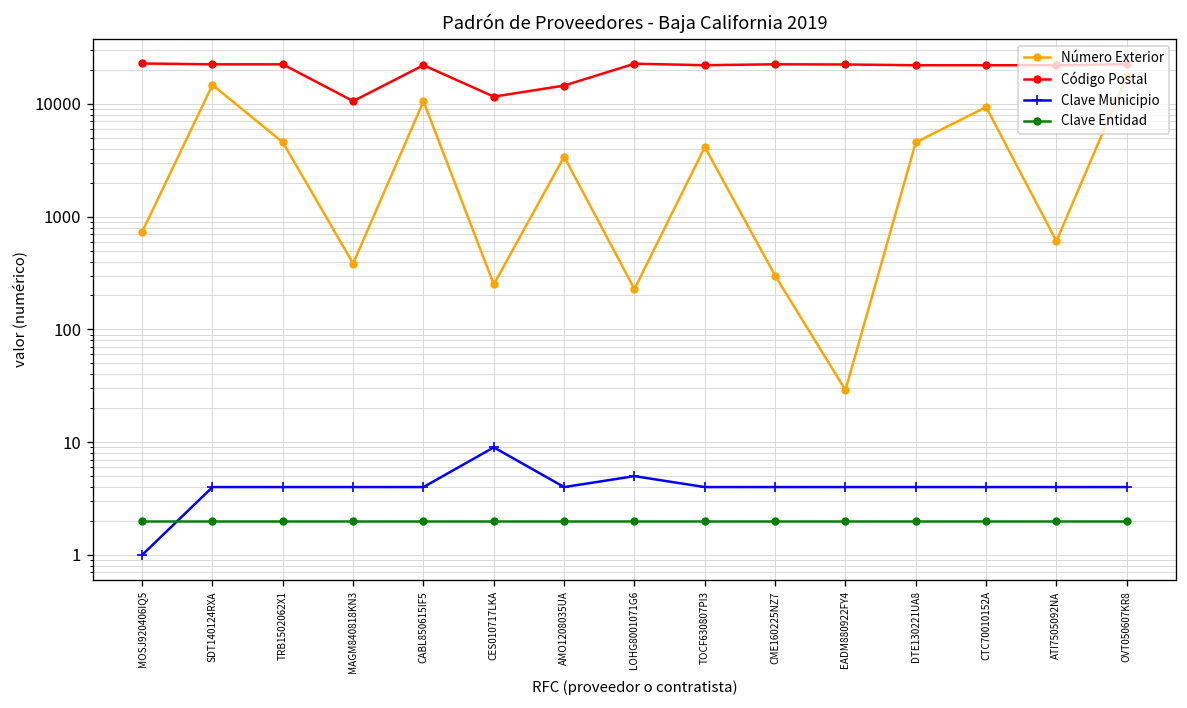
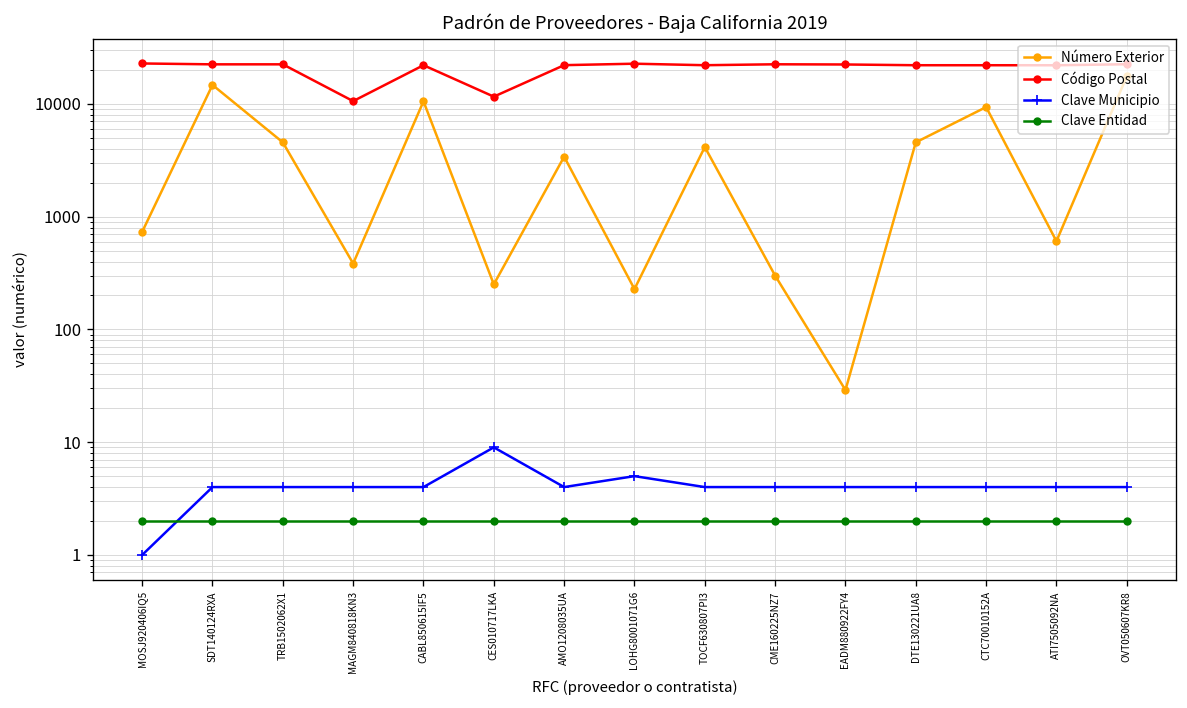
Código Postal, AMO1208035UA: 15000 -> 22000
